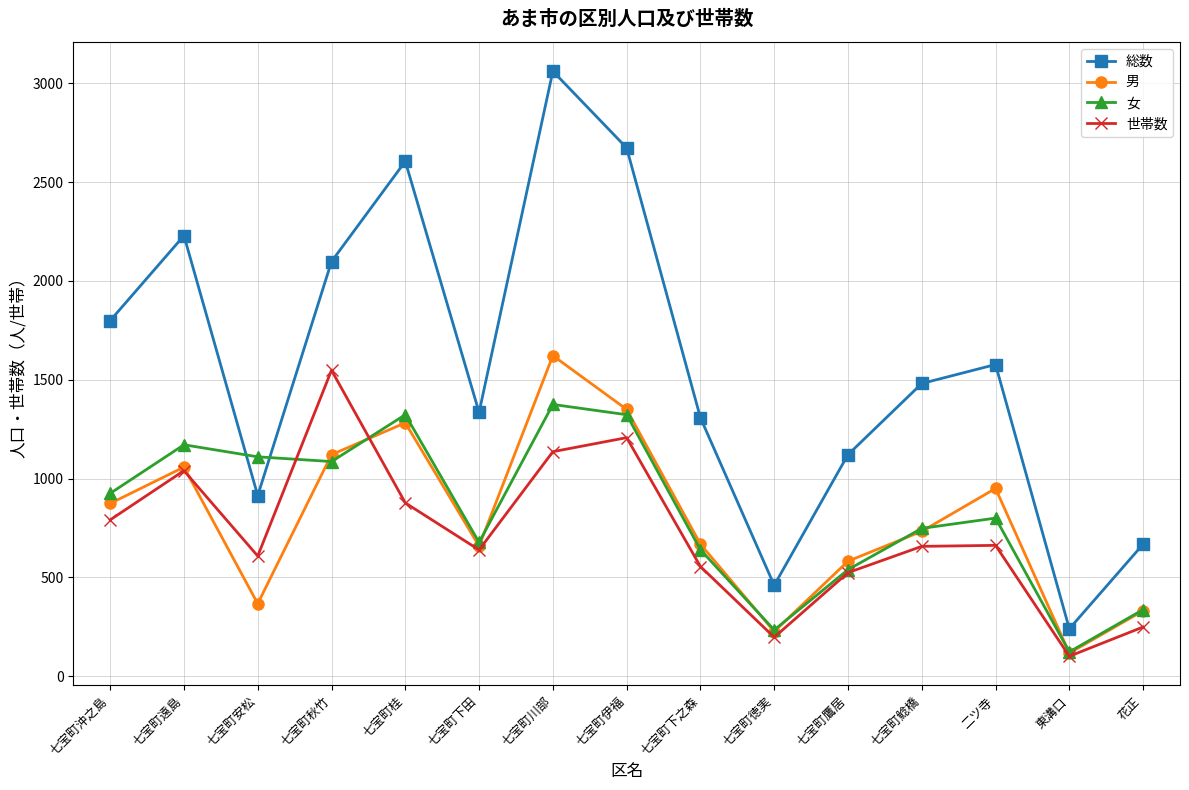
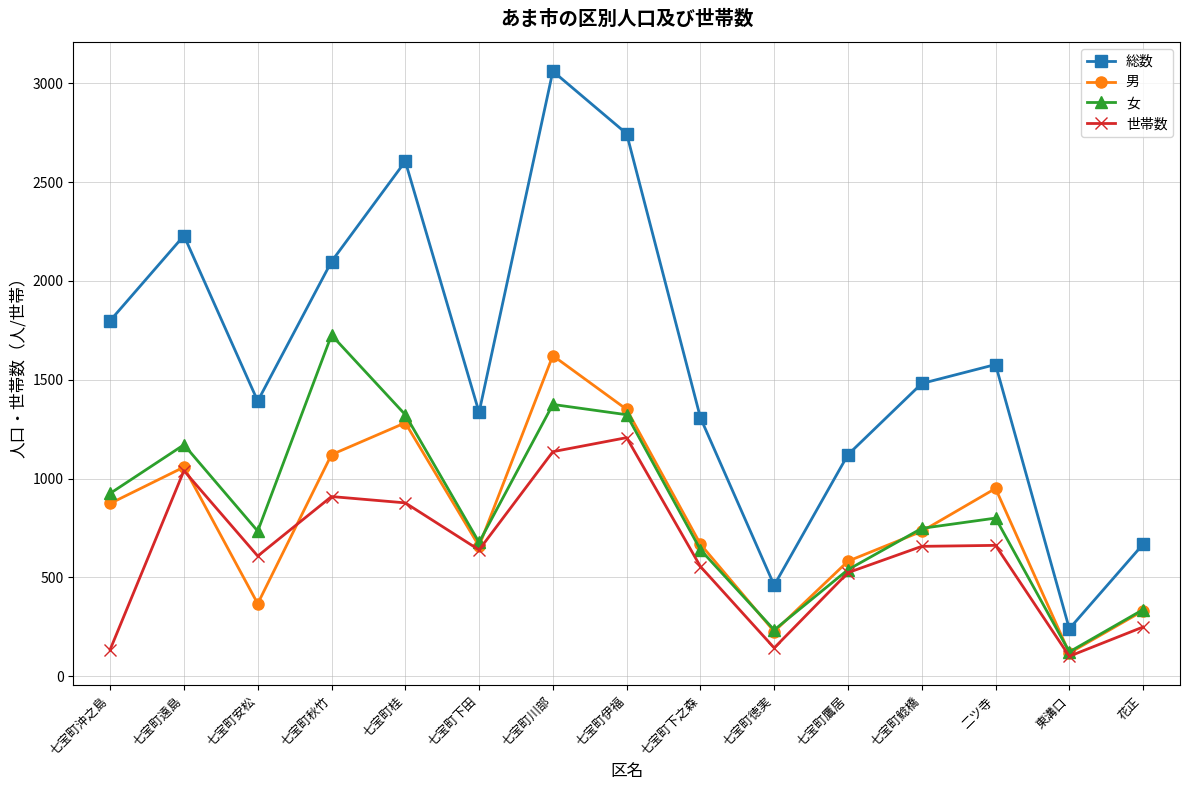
世帯数, 七宝町沖之島: 790 -> 140
総数, 七宝町安松: 910 -> 1390
女, 七宝町安松: 1110 -> 730
女, 七宝町秋竹: 1090 -> 1730
世帯数, 七宝町秋竹: 1550 -> 910
総数, 七宝町伊福: 2670 -> 2750
世帯数, 七宝町徳実: 200 -> 140
